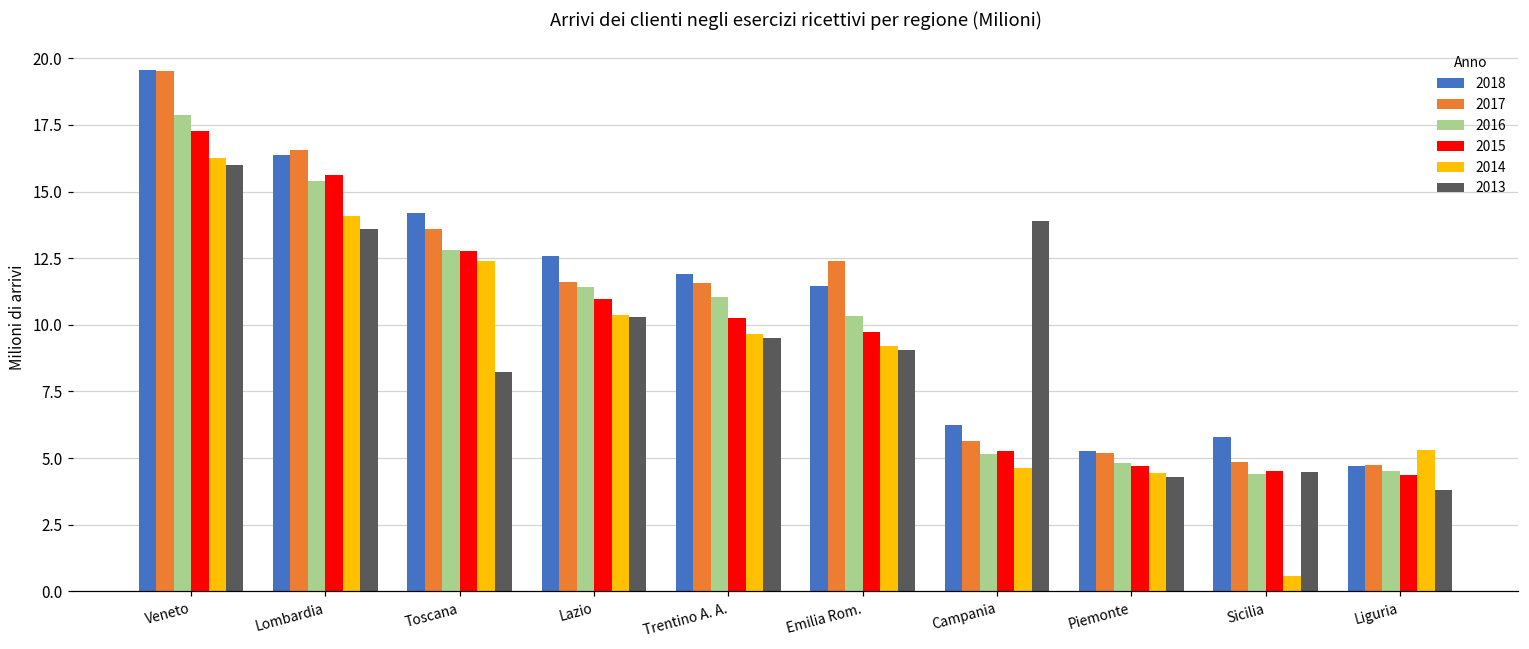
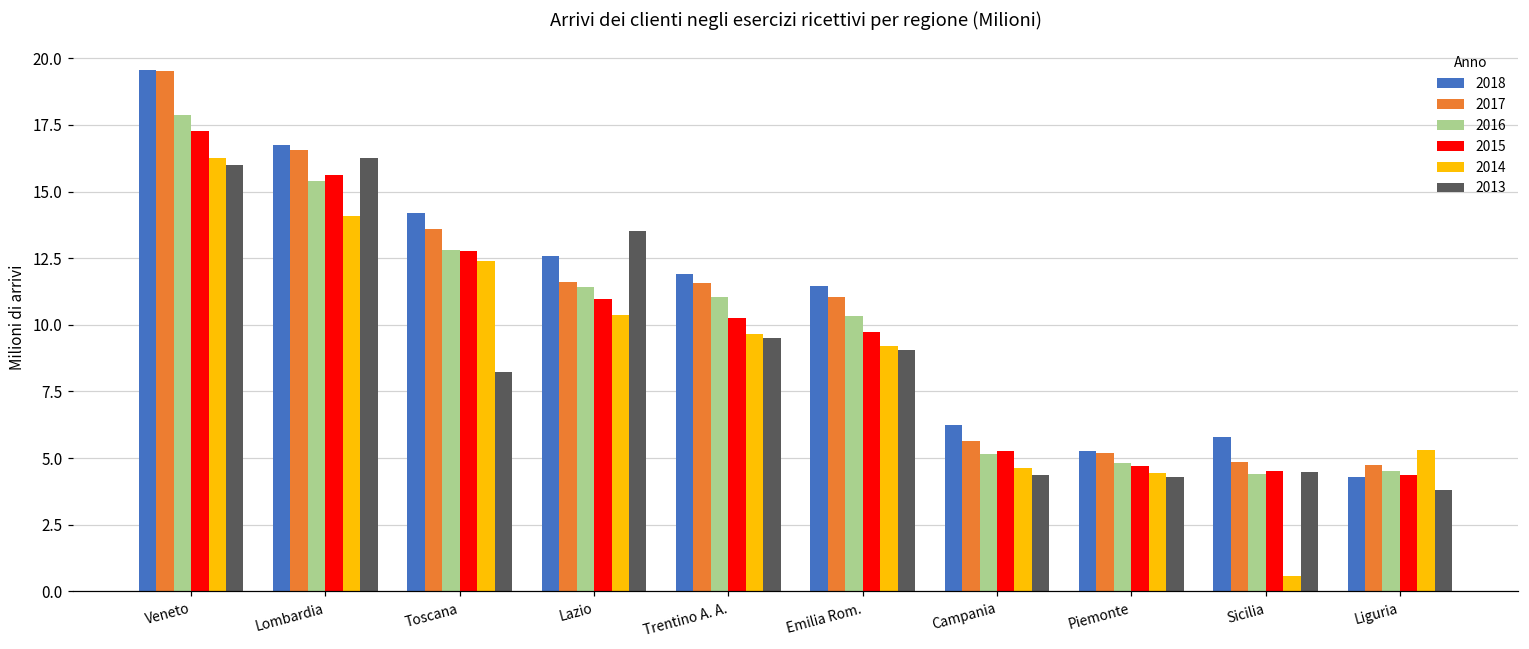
2018, Lombardia: 16.4 -> 16.8
2013, Lombardia: 13.6 -> 16.3
2013, Lazio: 10.3 -> 13.5
2017, Emilia Rom.: 12.4 -> 11.1
2013, Campania: 13.9 -> 4.4
2018, Liguria: 4.7 -> 4.3
